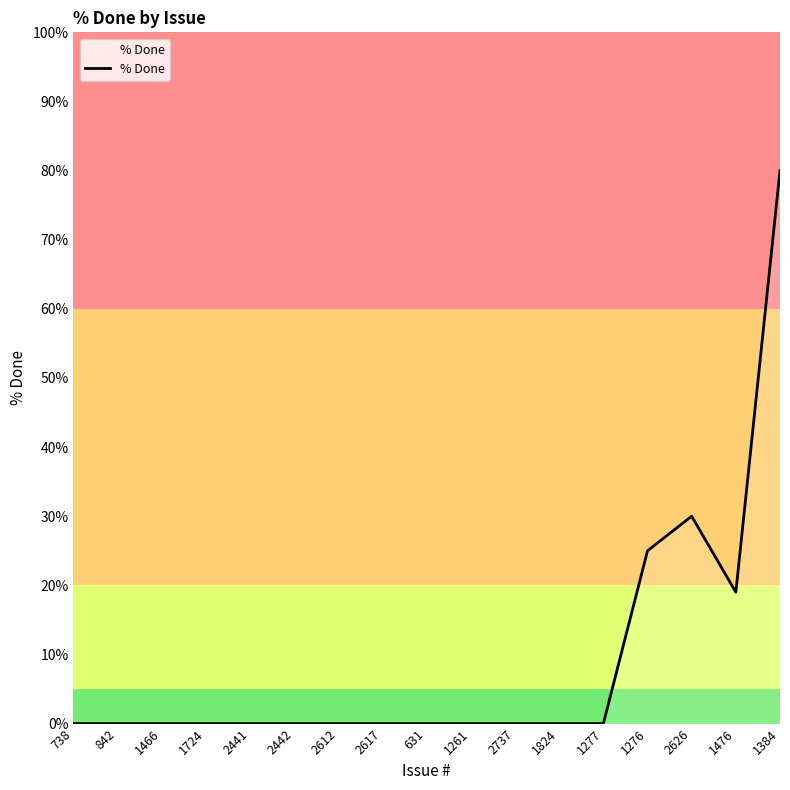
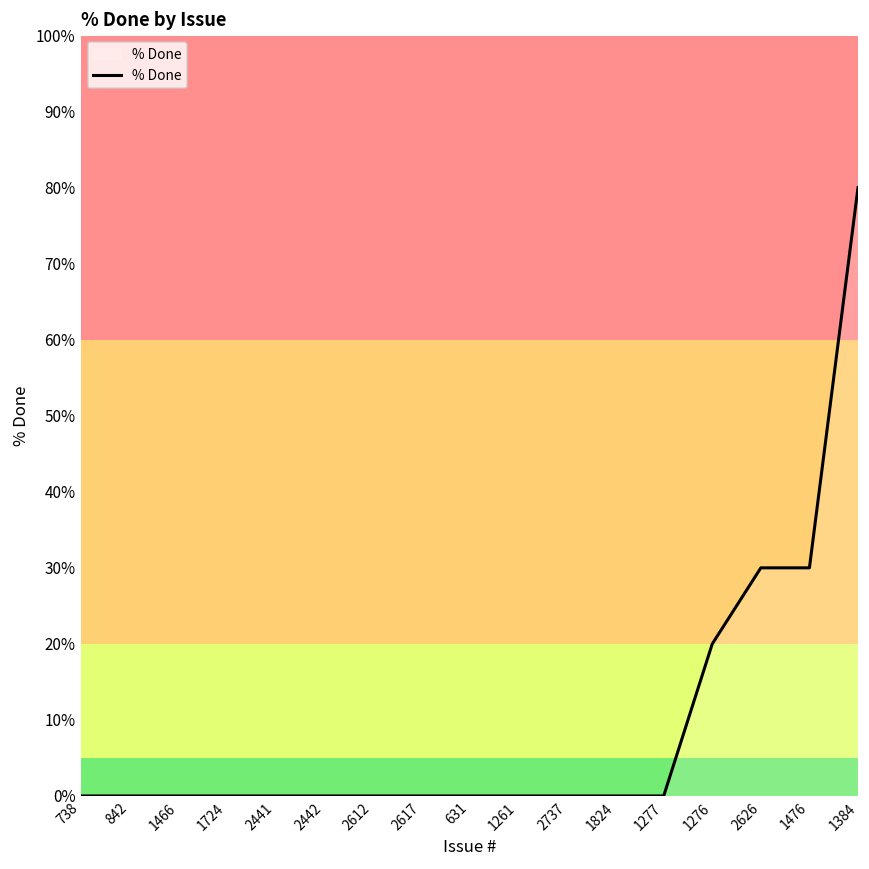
1276: 25% -> 20%
1476: 19% -> 30%
